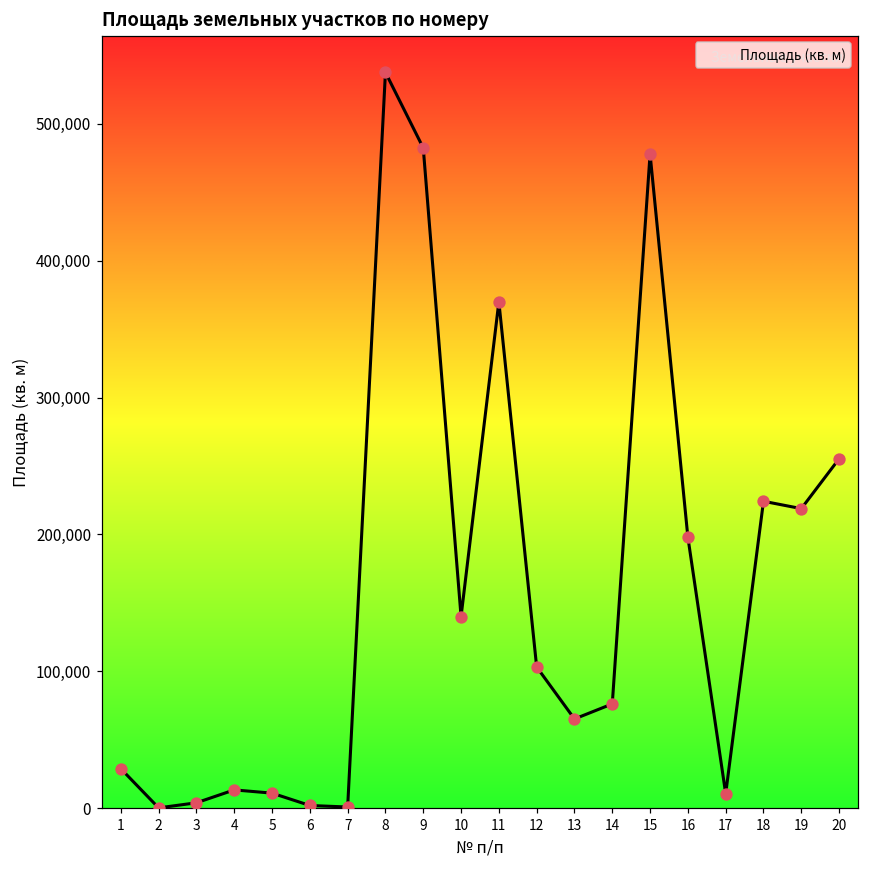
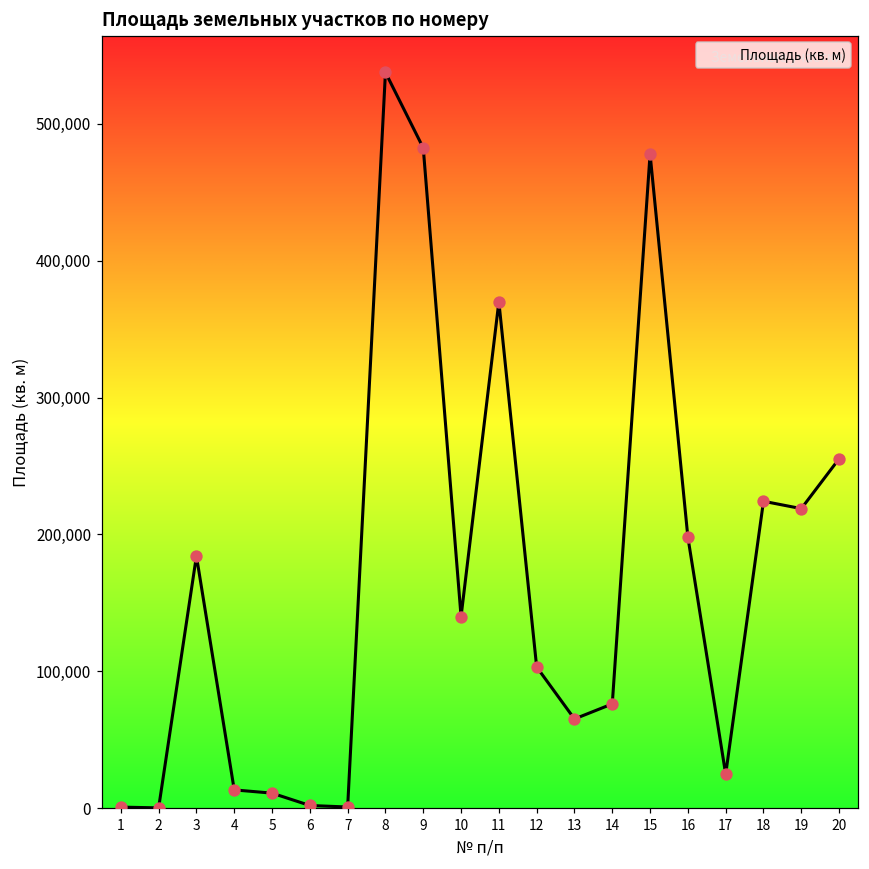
1: 29,000 -> 1,000
3: 4,000 -> 184,000
17: 11,000 -> 25,000
